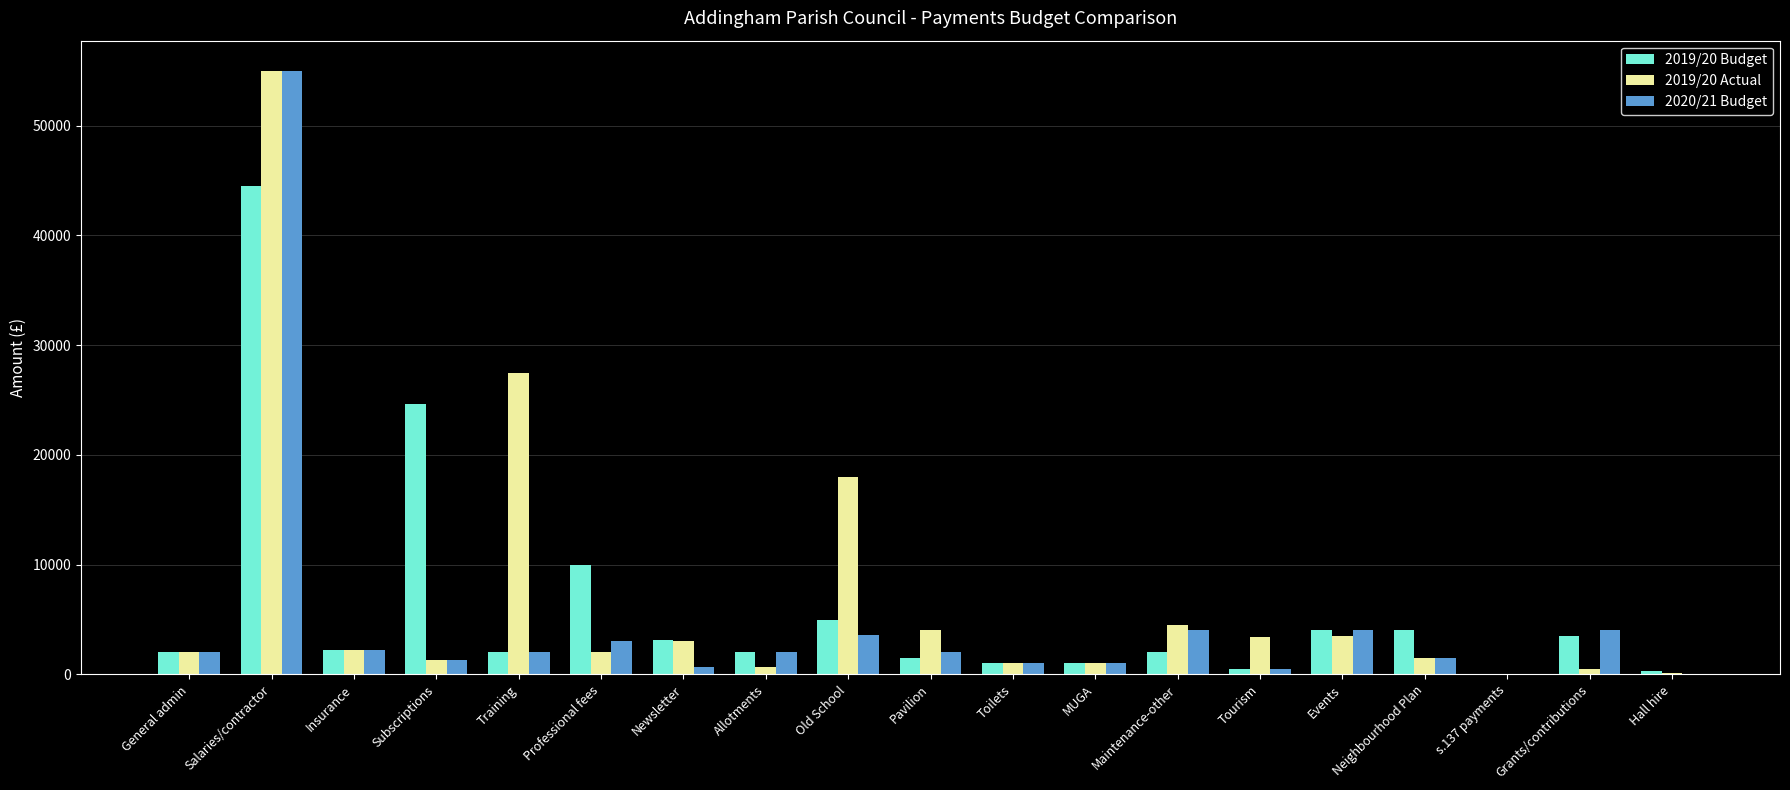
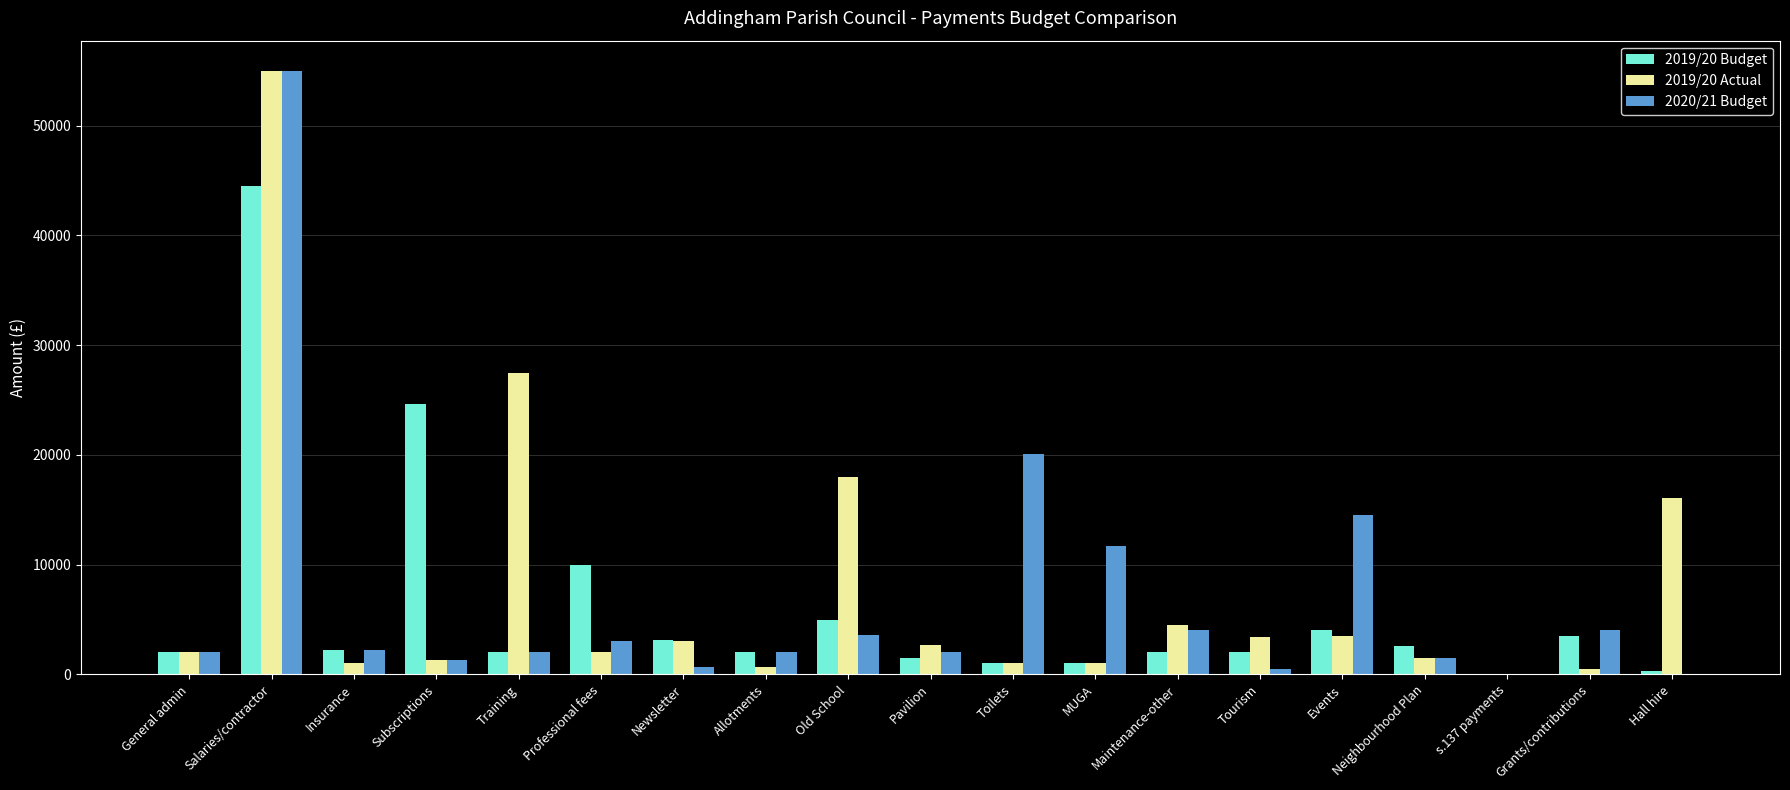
2019/20 Actual, Insurance: 2200 -> 1000
2019/20 Actual, Pavilion: 4000 -> 2700
2020/21 Budget, Toilets: 1000 -> 20100
2020/21 Budget, MUGA: 1000 -> 11700
2019/20 Budget, Tourism: 500 -> 2000
2020/21 Budget, Events: 4000 -> 14600
2019/20 Budget, Neighbourhood Plan: 4000 -> 2600
2019/20 Actual, Hall hire: 100 -> 16100
